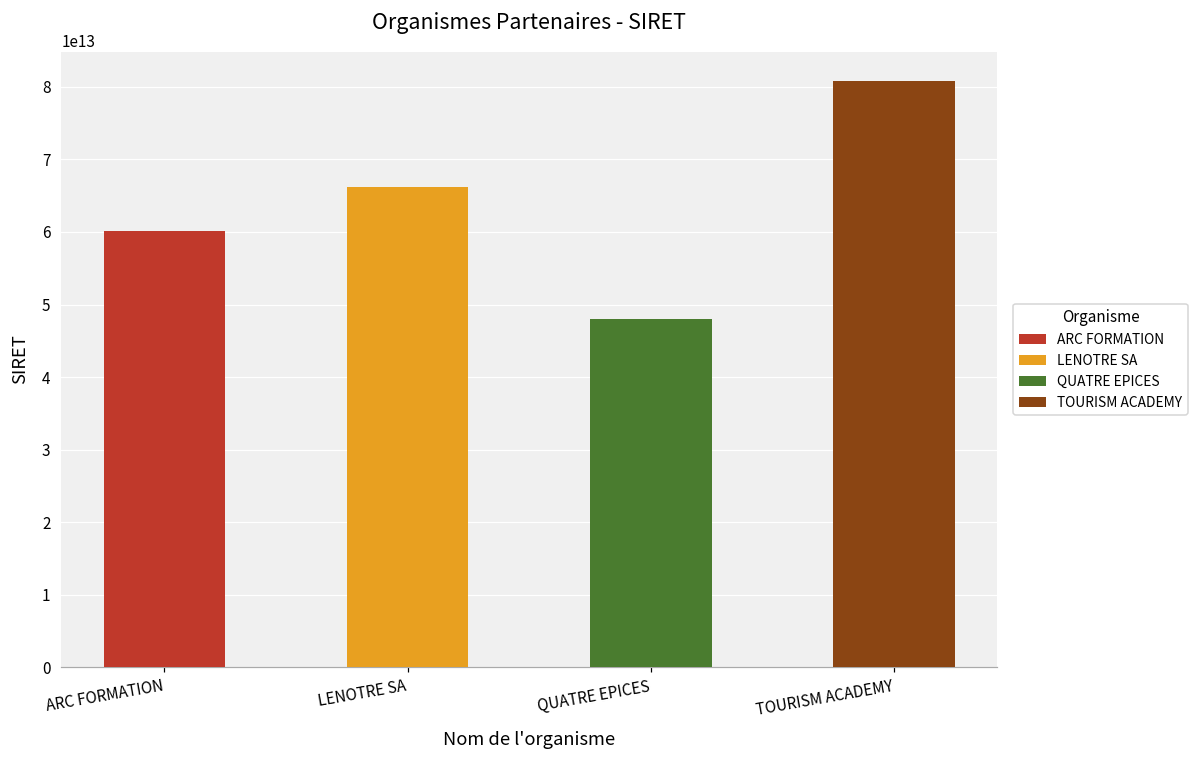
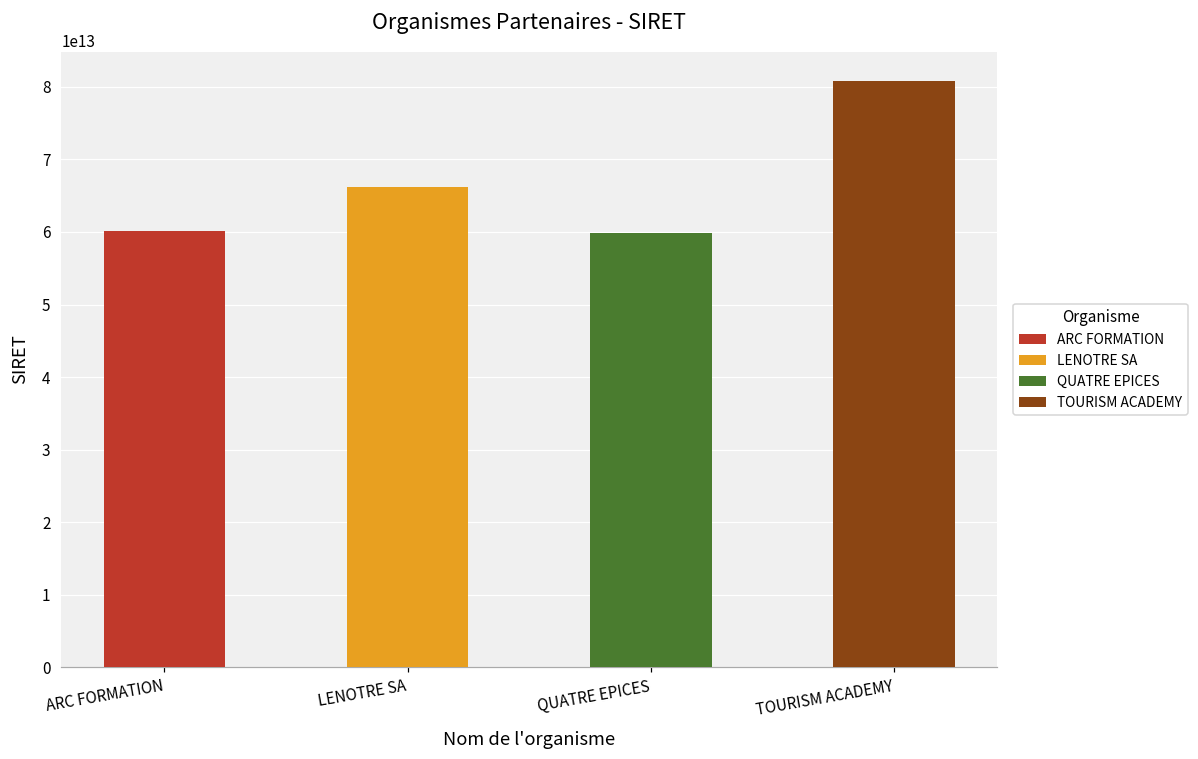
QUATRE EPICES: 48000000000000 -> 60000000000000
